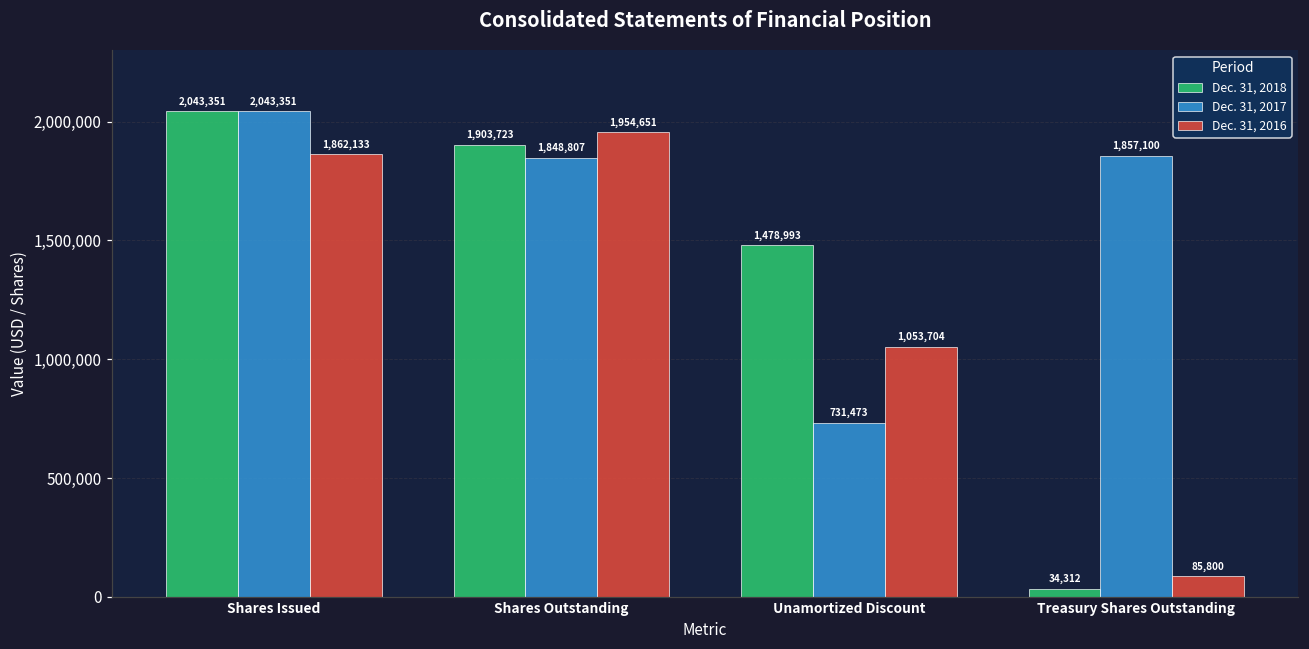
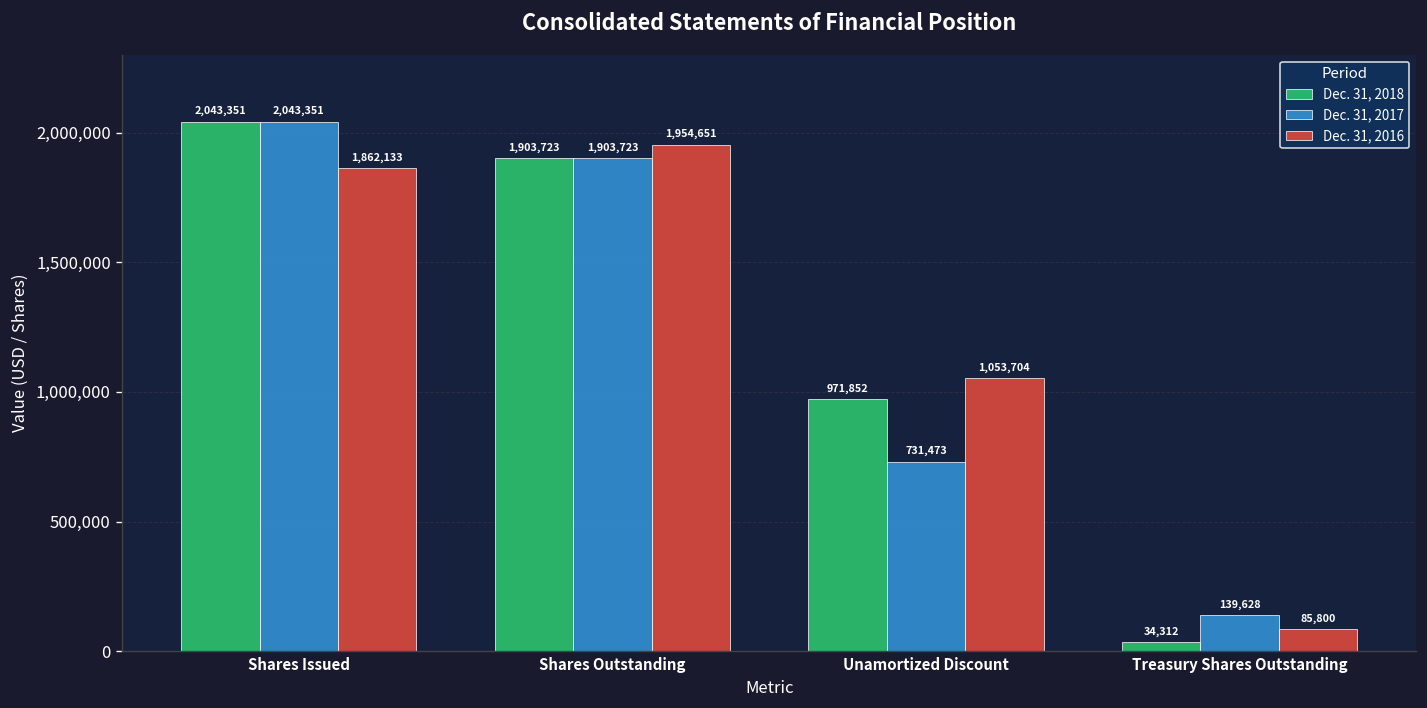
Dec. 31, 2017, Shares Outstanding: 1,848,807 -> 1,903,723
Dec. 31, 2018, Unamortized Discount: 1,478,993 -> 971,852
Dec. 31, 2017, Treasury Shares Outstanding: 1,857,100 -> 139,628
